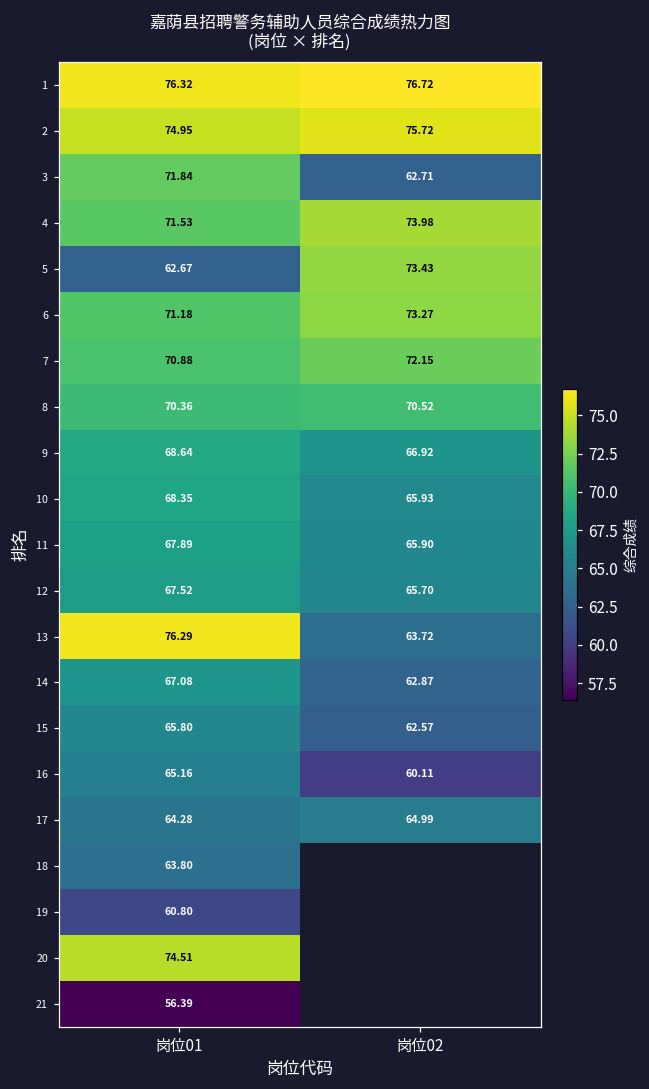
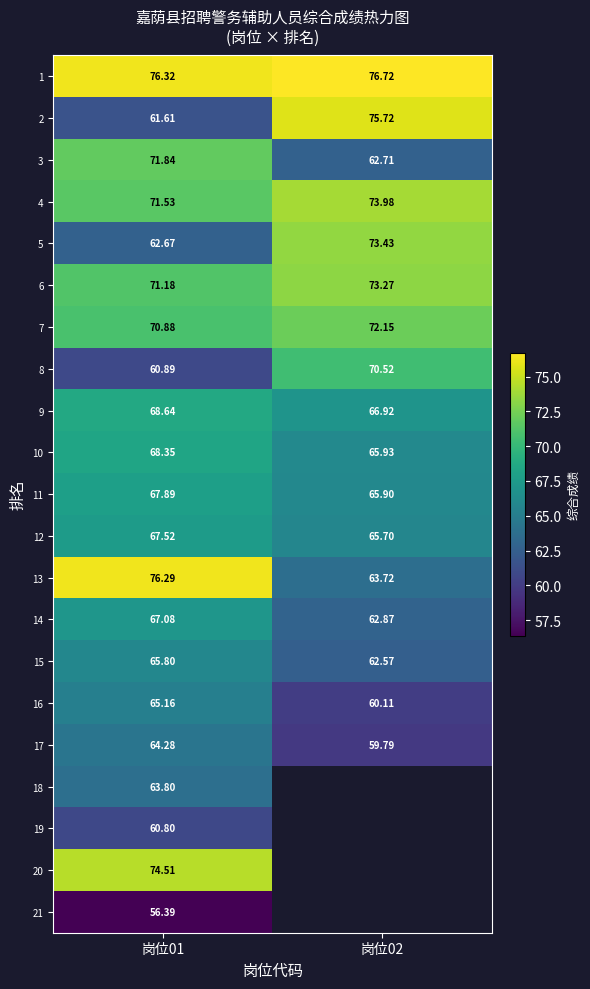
2, 岗位01: 74.95 -> 61.61
8, 岗位01: 70.36 -> 60.89
17, 岗位02: 64.99 -> 59.79
